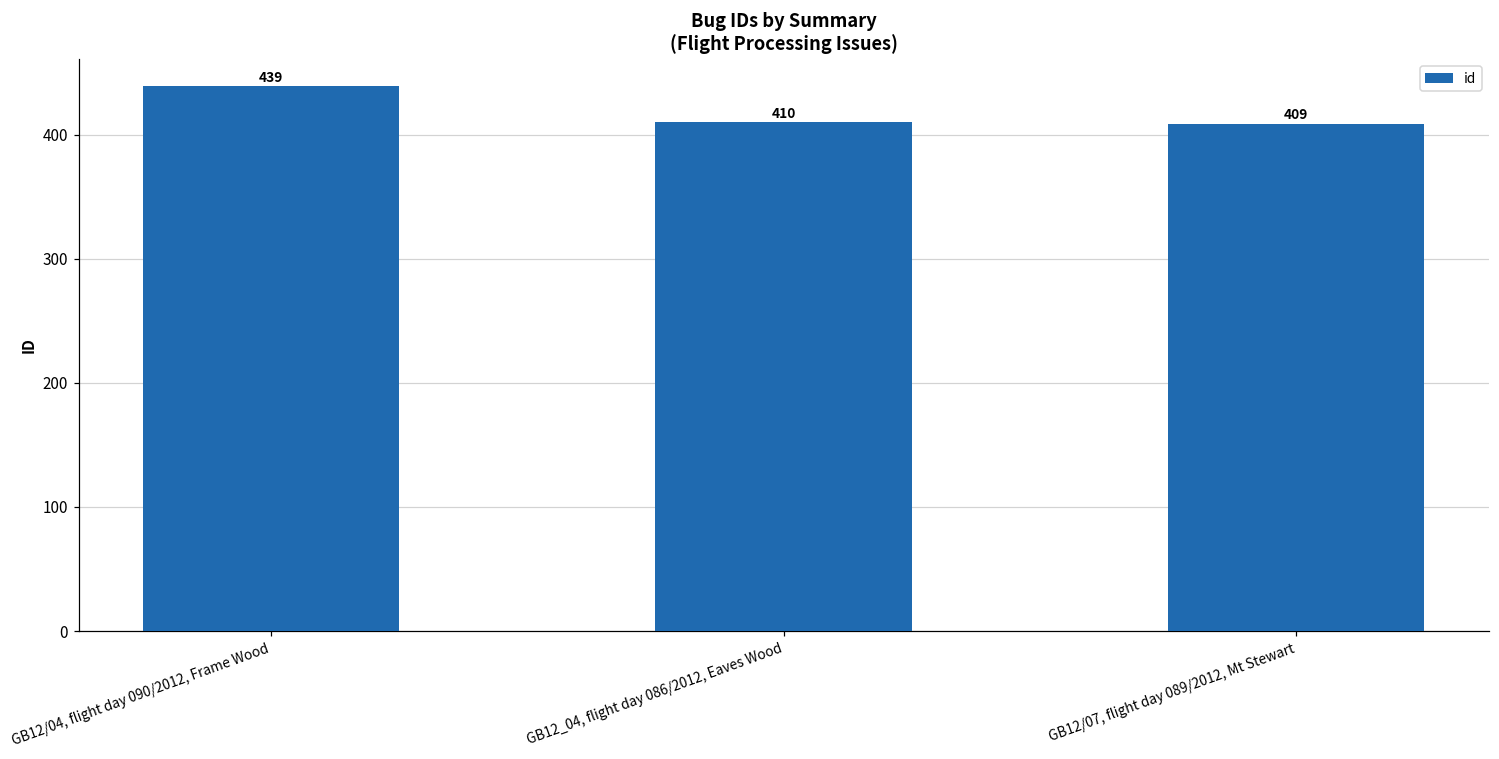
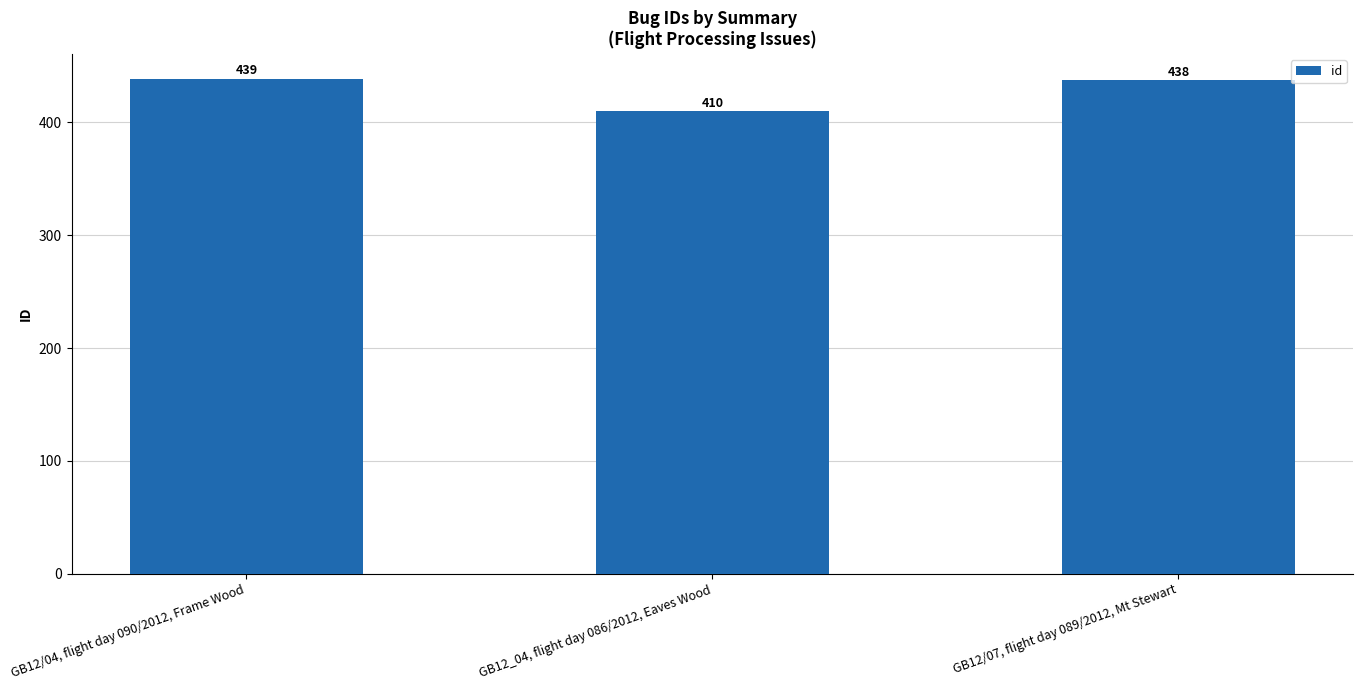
GB12/07, flight day 089/2012, Mt Stewart: 409 -> 438
